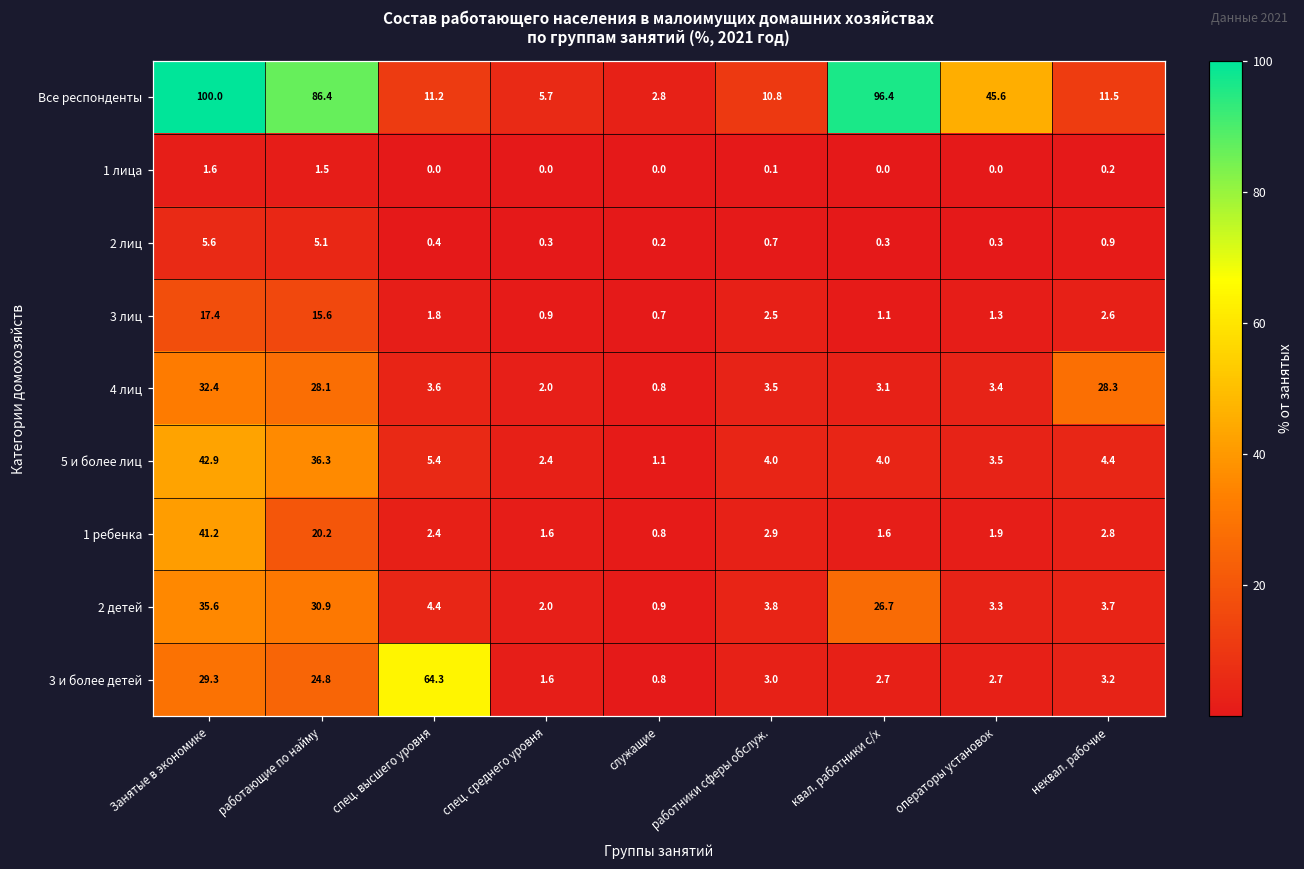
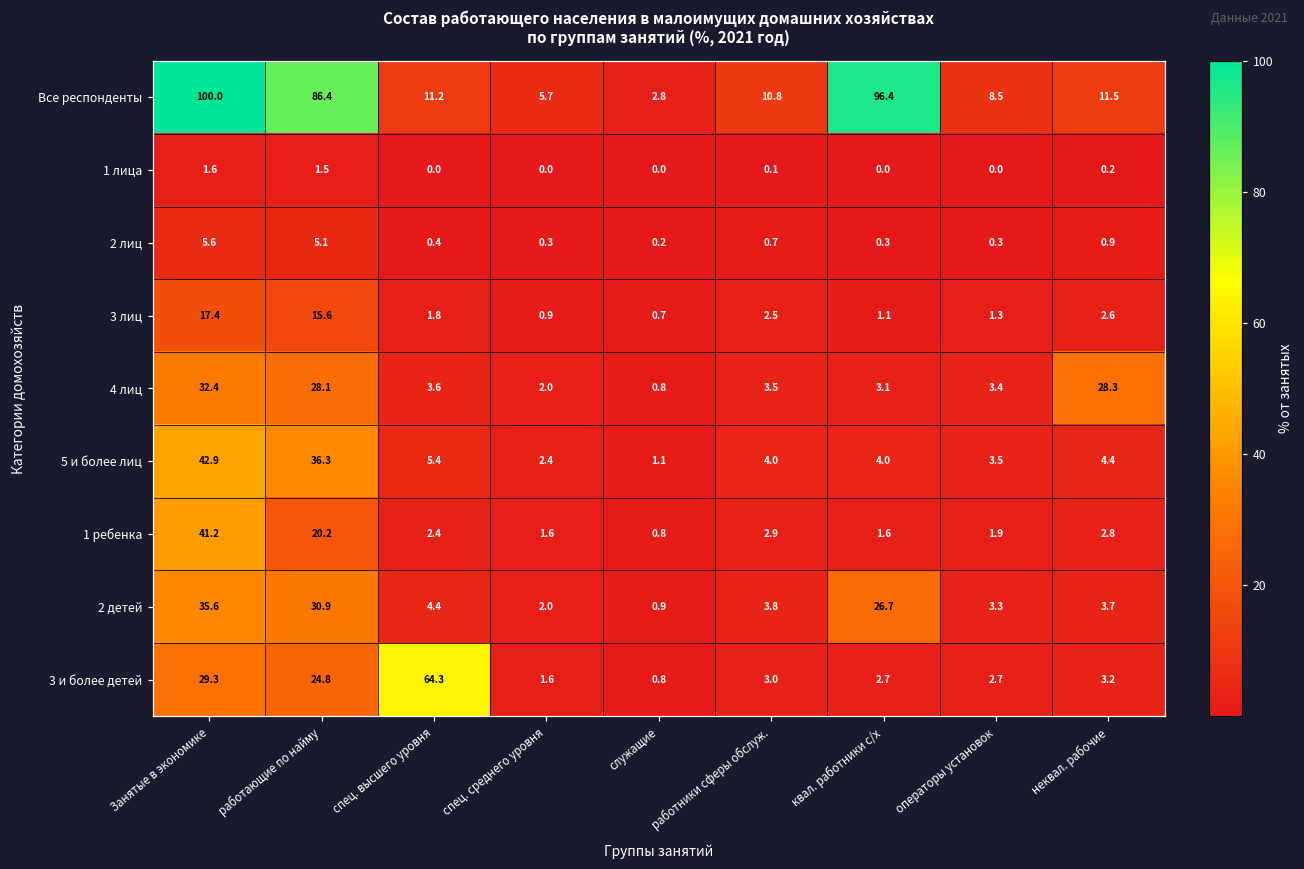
Все респонденты, операторы установок: 45.6 -> 8.5
